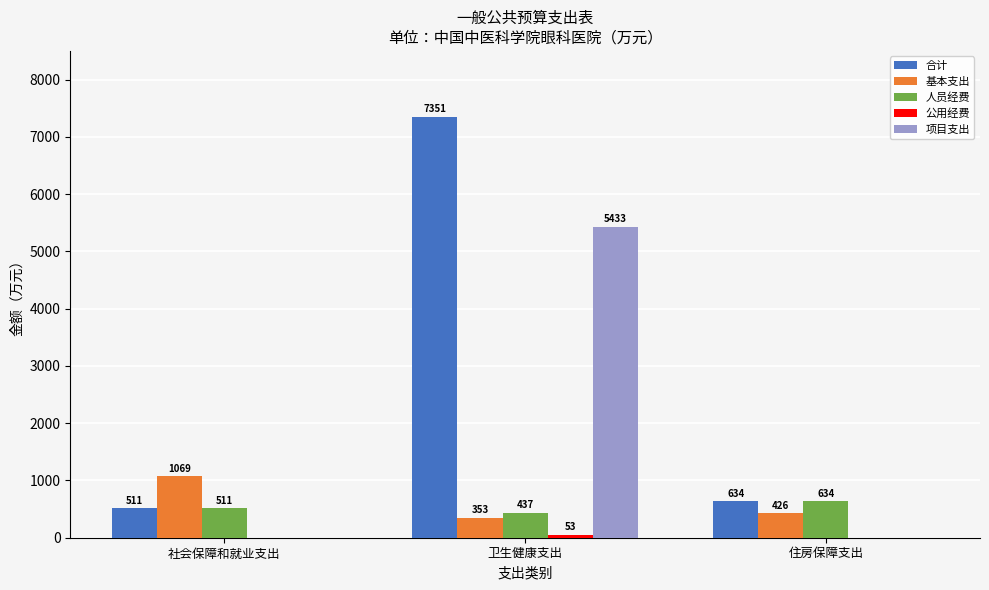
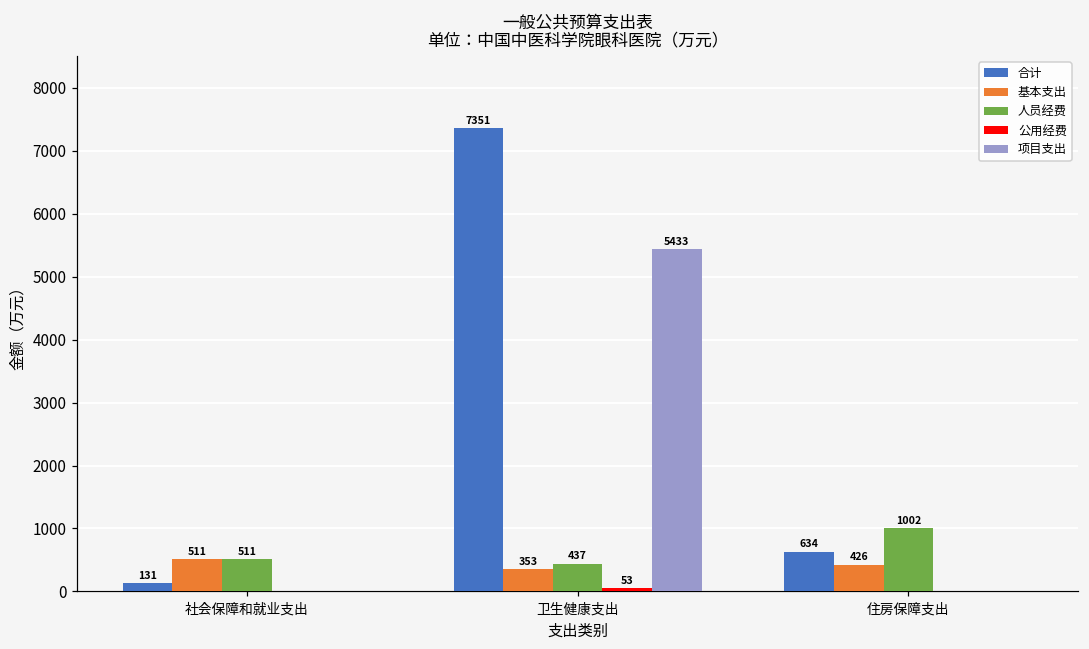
合计, 社会保障和就业支出: 511 -> 131
基本支出, 社会保障和就业支出: 1069 -> 511
人员经费, 住房保障支出: 634 -> 1002
